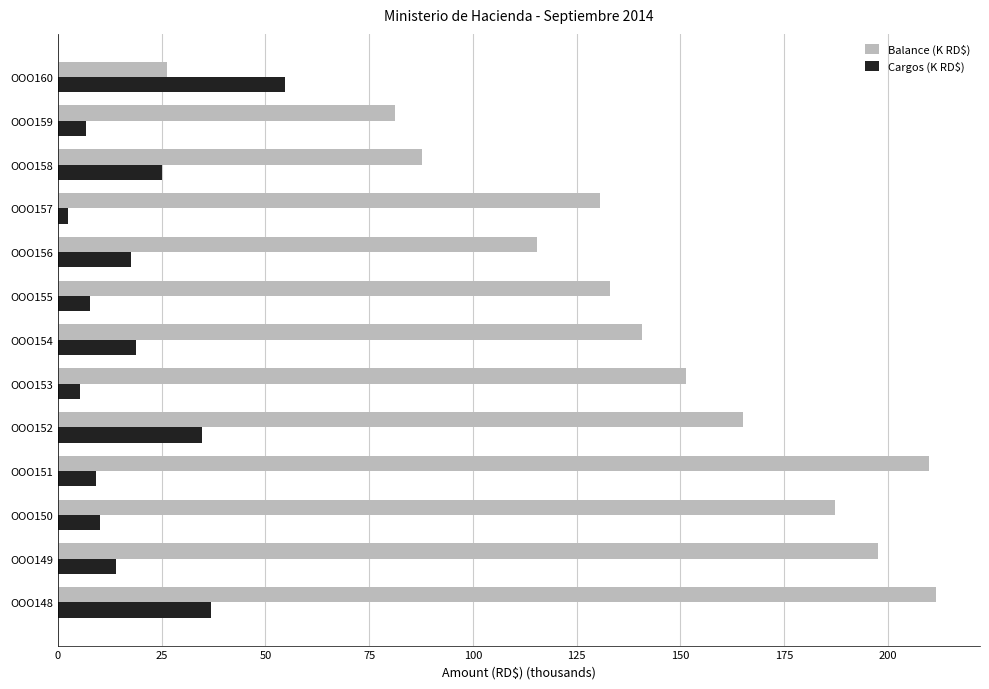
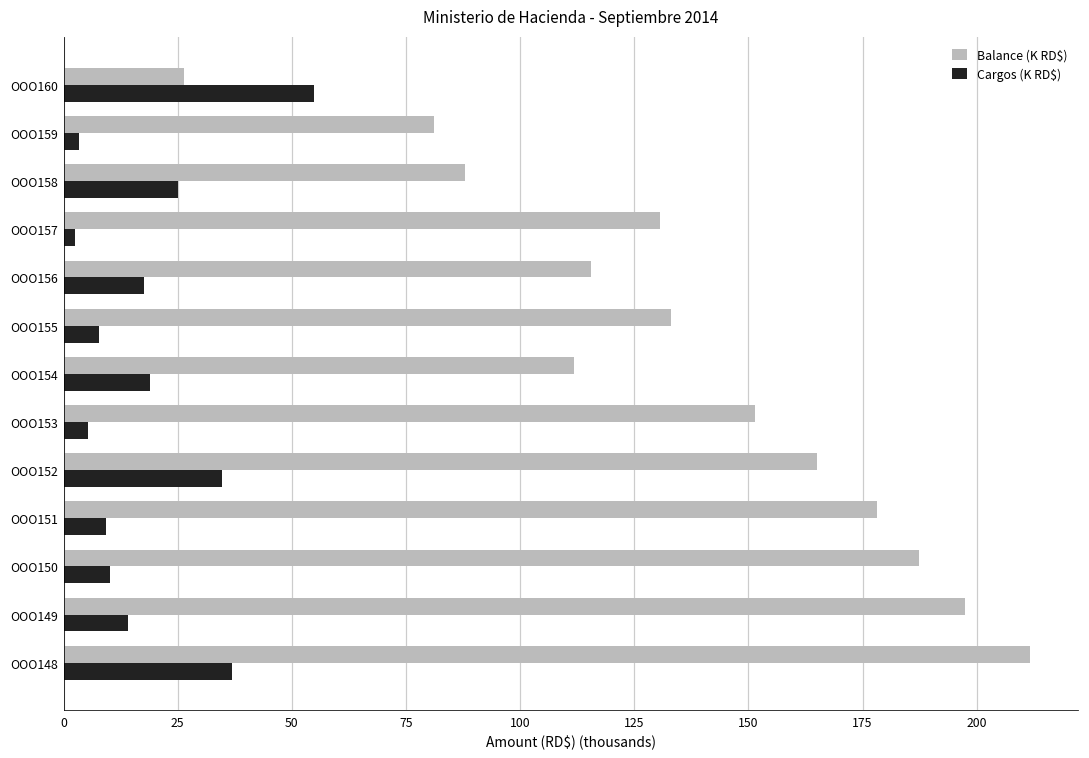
Cargos (K RD$), OOO159: 7 -> 3
Balance (K RD$), OOO154: 141 -> 112
Balance (K RD$), OOO151: 210 -> 178
